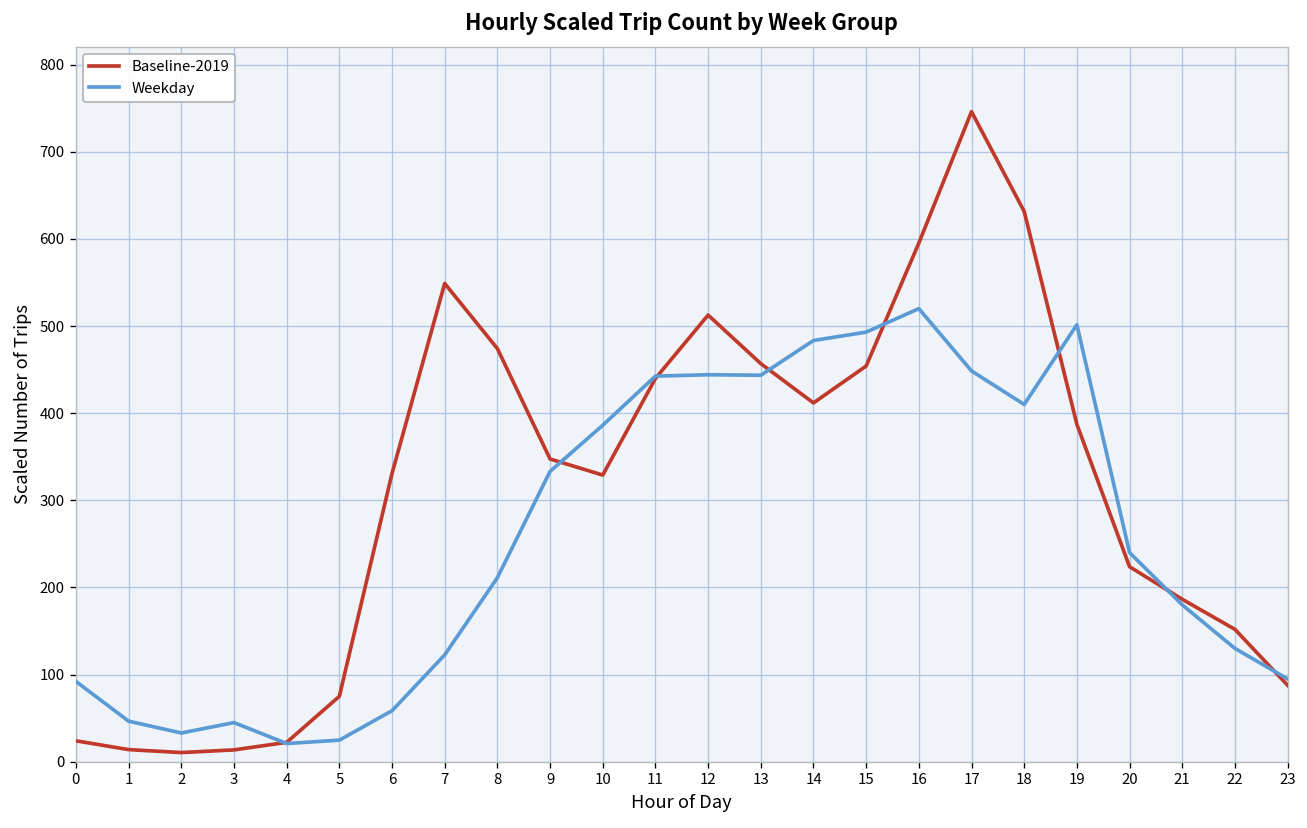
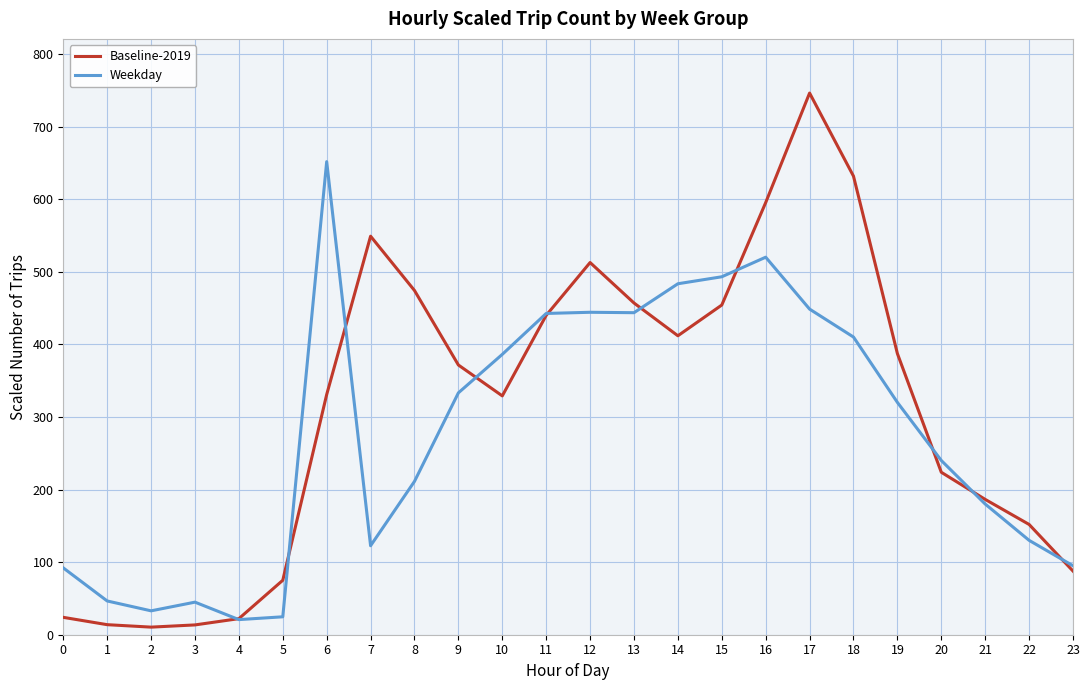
Weekday, 6: 60 -> 650
Baseline-2019, 9: 350 -> 370
Weekday, 19: 500 -> 320
